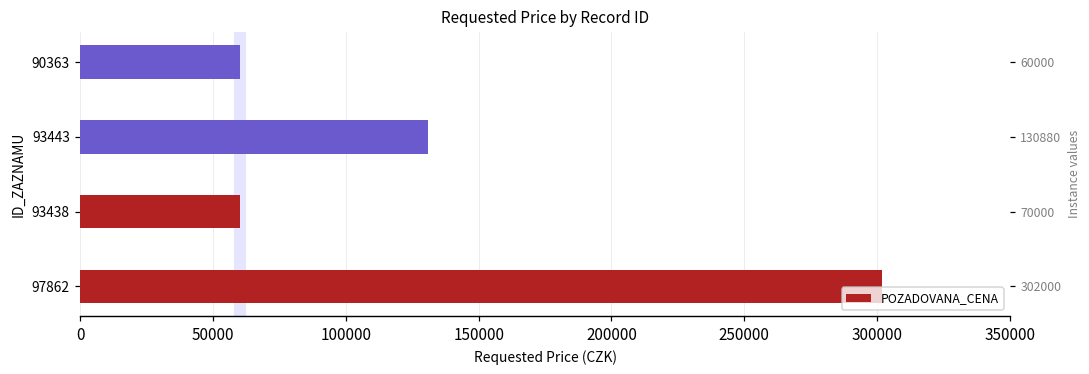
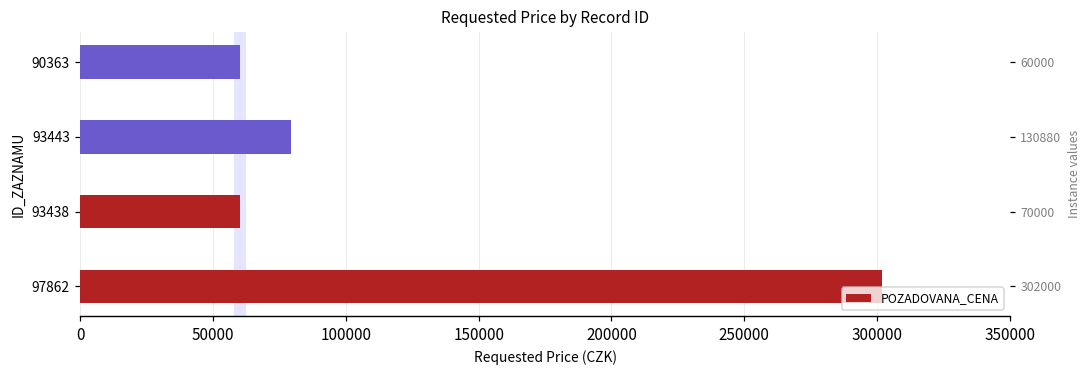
93443: 131000 -> 79000
